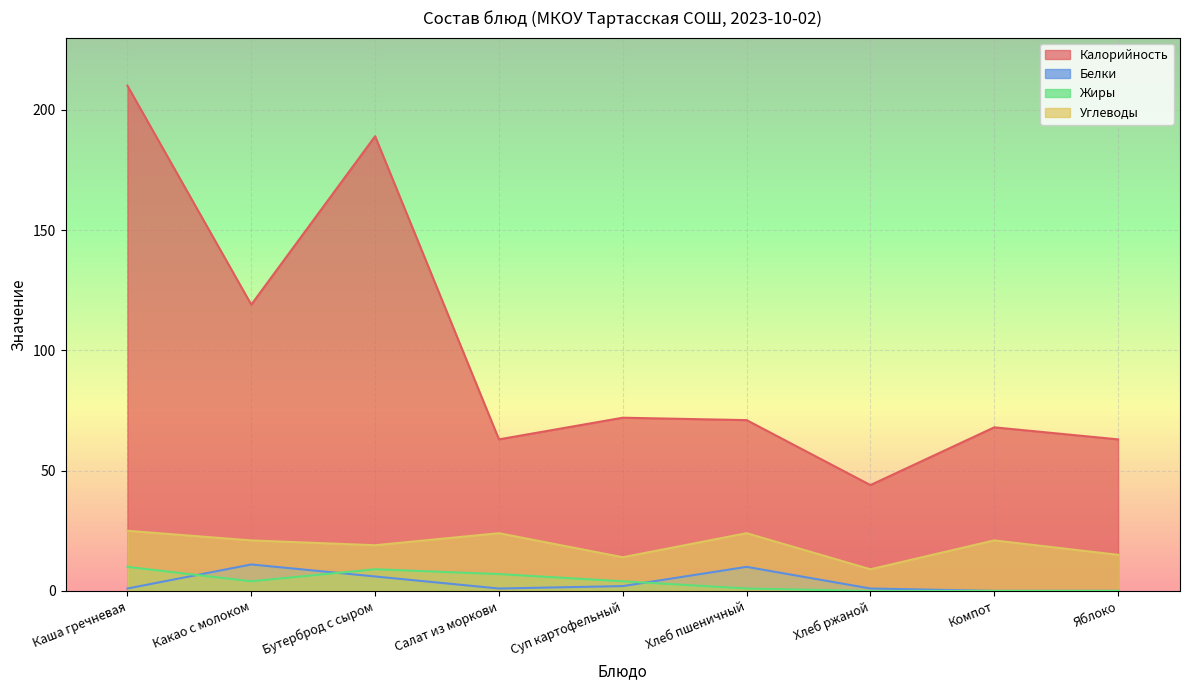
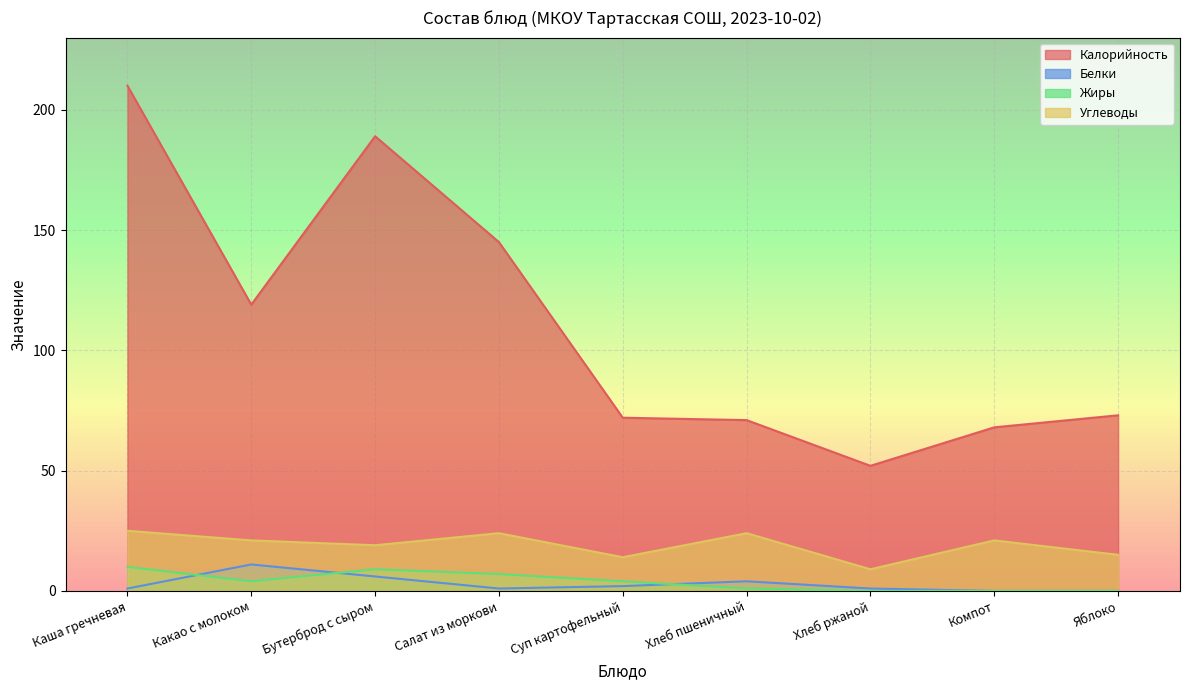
Калорийность, Салат из моркови: 63 -> 145
Белки, Хлеб пшеничный: 10 -> 4
Калорийность, Хлеб ржаной: 44 -> 52
Калорийность, Яблоко: 63 -> 73
